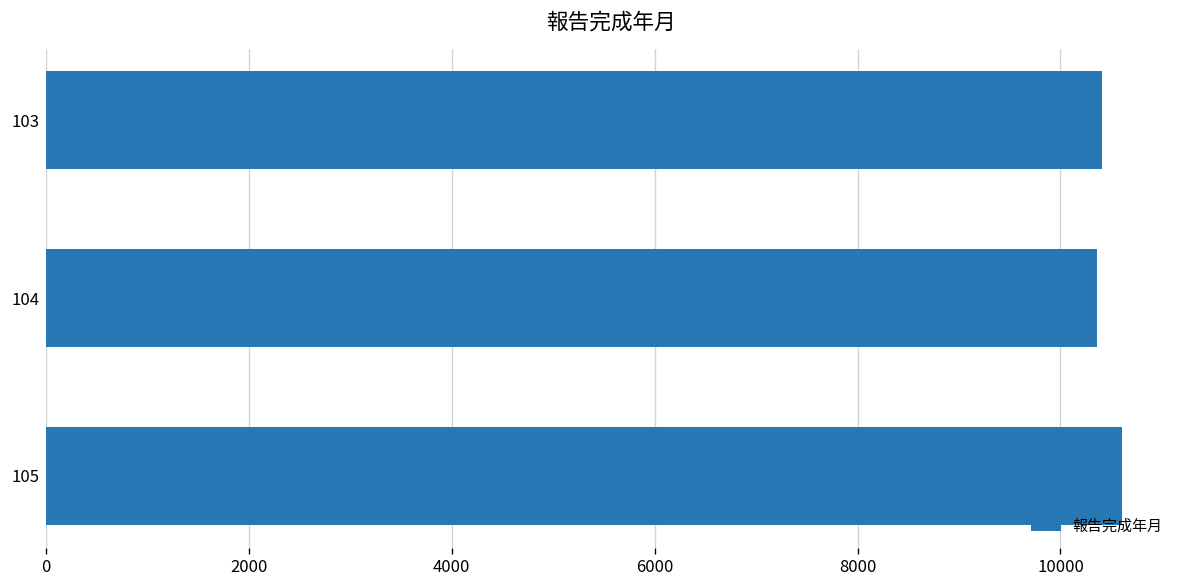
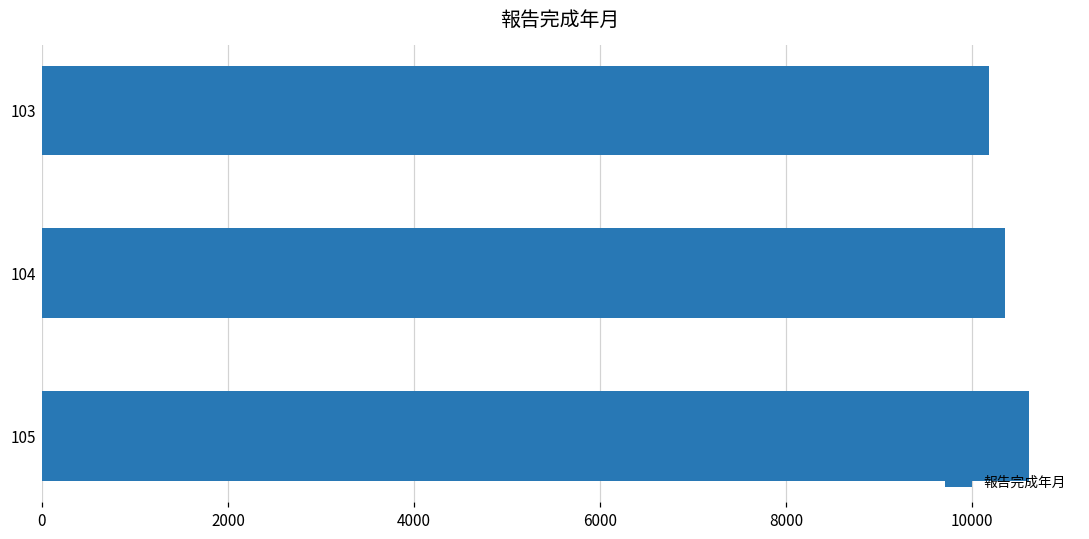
103: 10400 -> 10200
